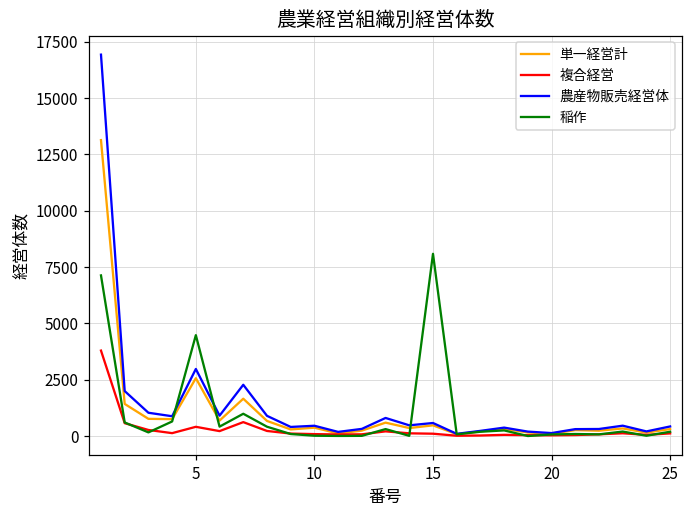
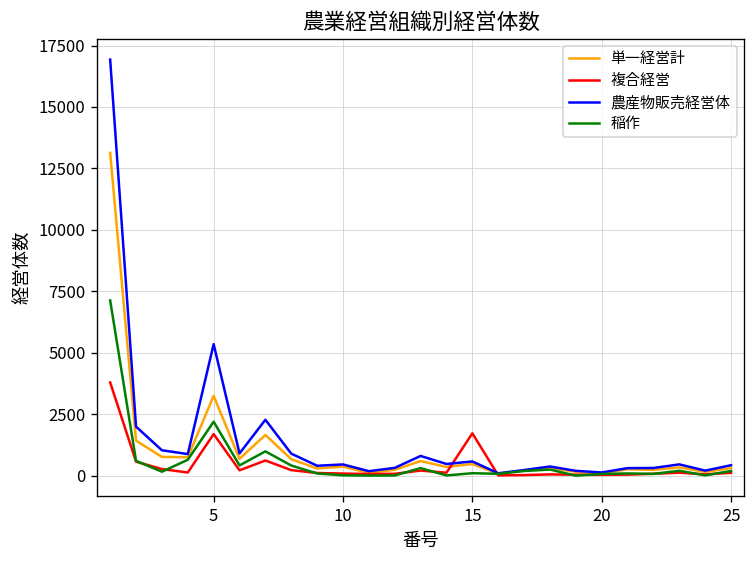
単一経営計, 5: 2600 -> 3200
複合経営, 5: 400 -> 1700
農産物販売経営体, 5: 3000 -> 5400
稲作, 5: 4500 -> 2200
複合経営, 15: 100 -> 1700
稲作, 15: 8100 -> 100
